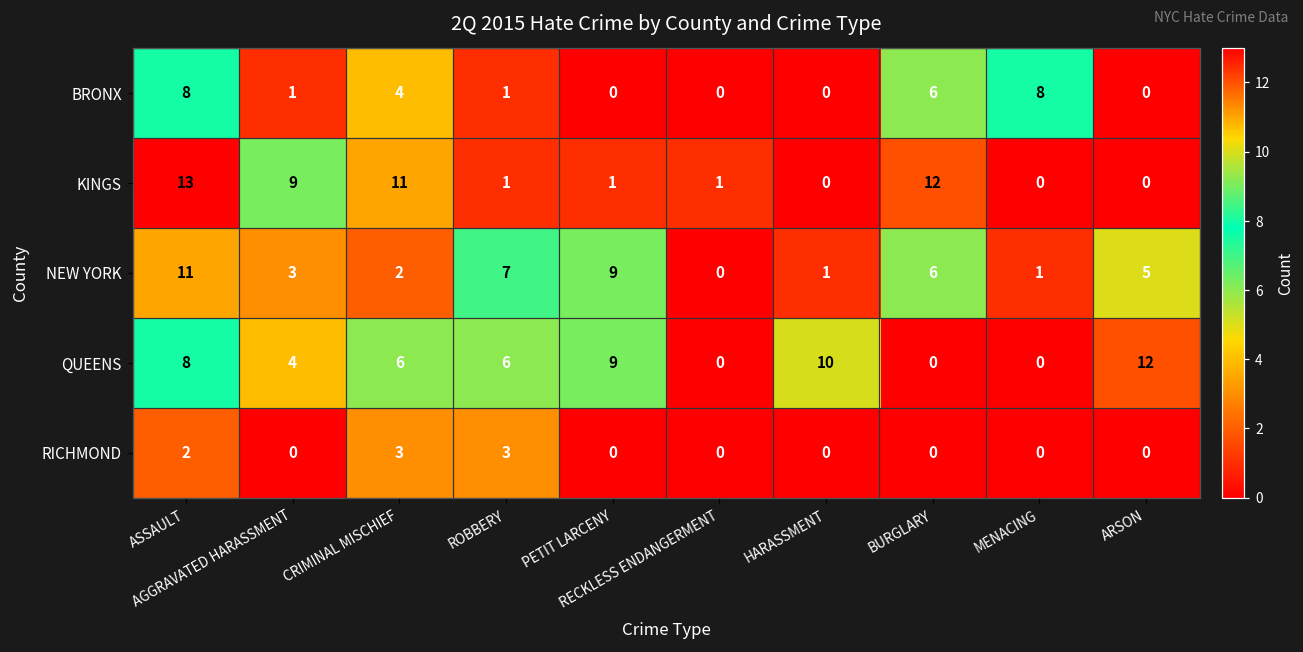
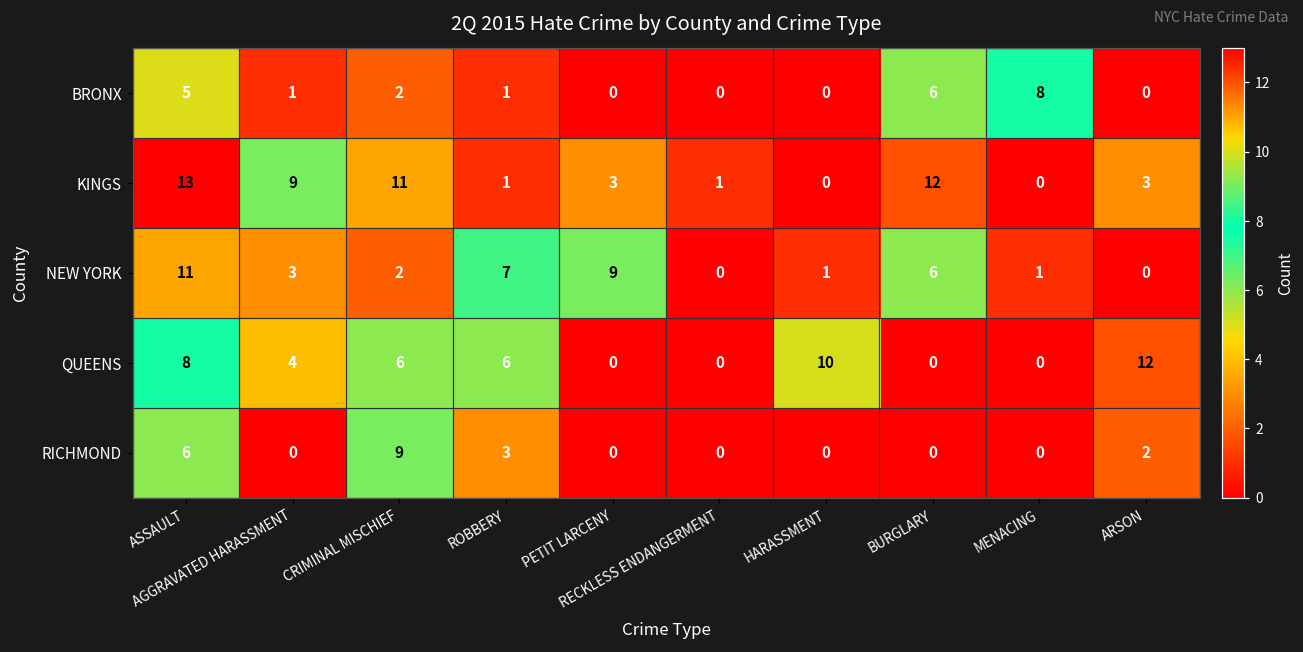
BRONX, ASSAULT: 8 -> 5
BRONX, CRIMINAL MISCHIEF: 4 -> 2
KINGS, PETIT LARCENY: 1 -> 3
KINGS, ARSON: 0 -> 3
NEW YORK, ARSON: 5 -> 0
QUEENS, PETIT LARCENY: 9 -> 0
RICHMOND, ASSAULT: 2 -> 6
RICHMOND, CRIMINAL MISCHIEF: 3 -> 9
RICHMOND, ARSON: 0 -> 2
